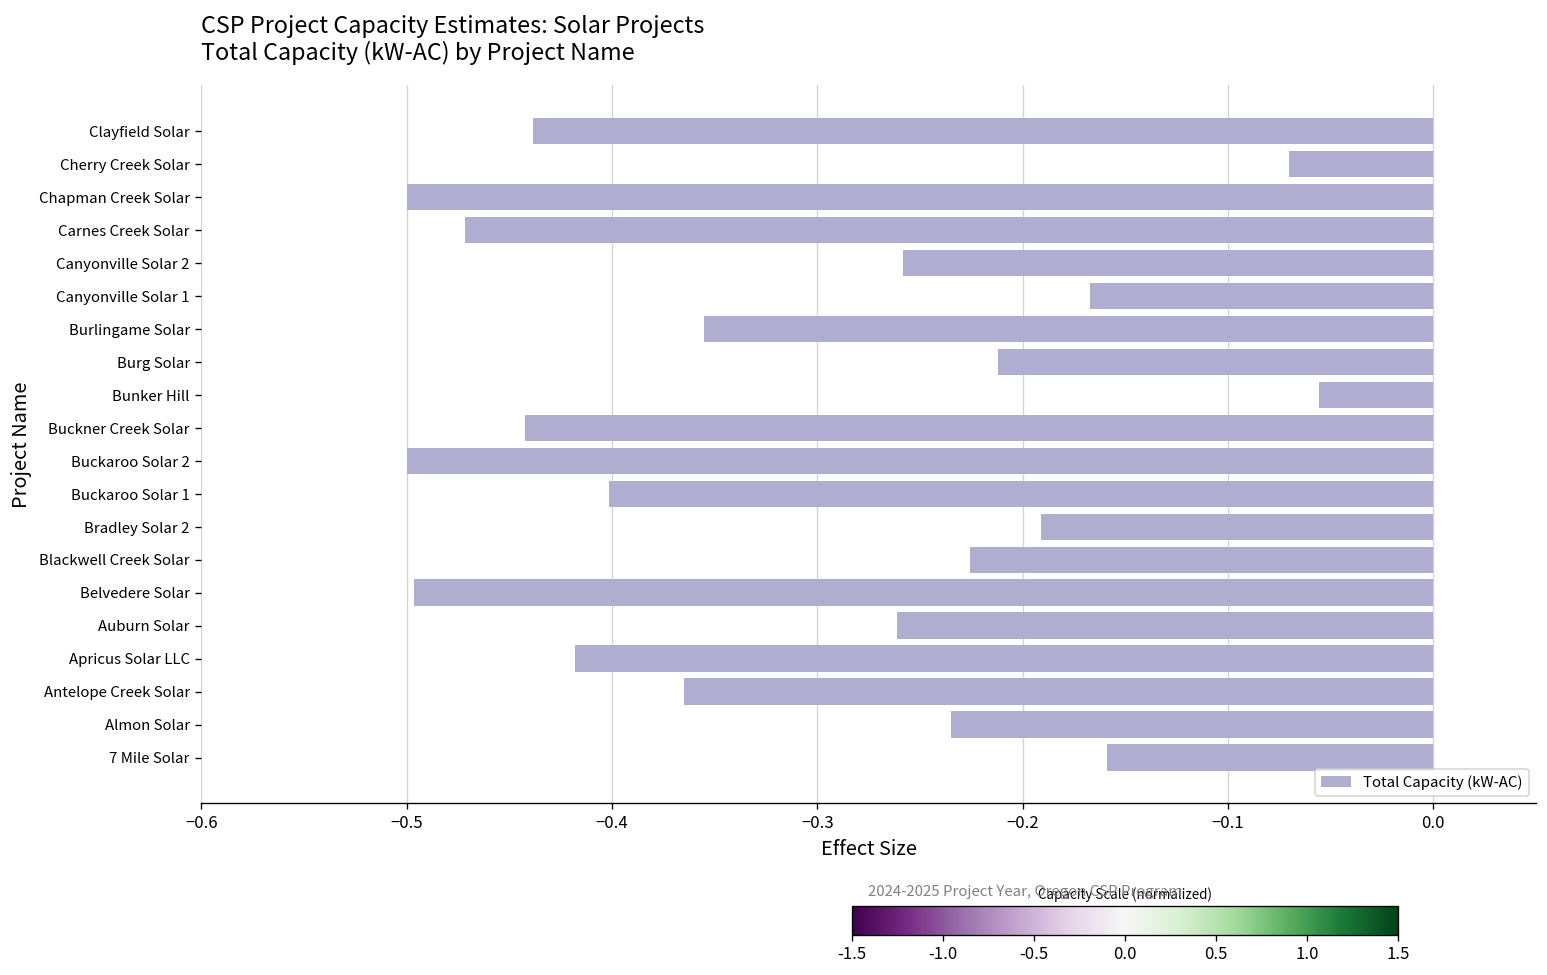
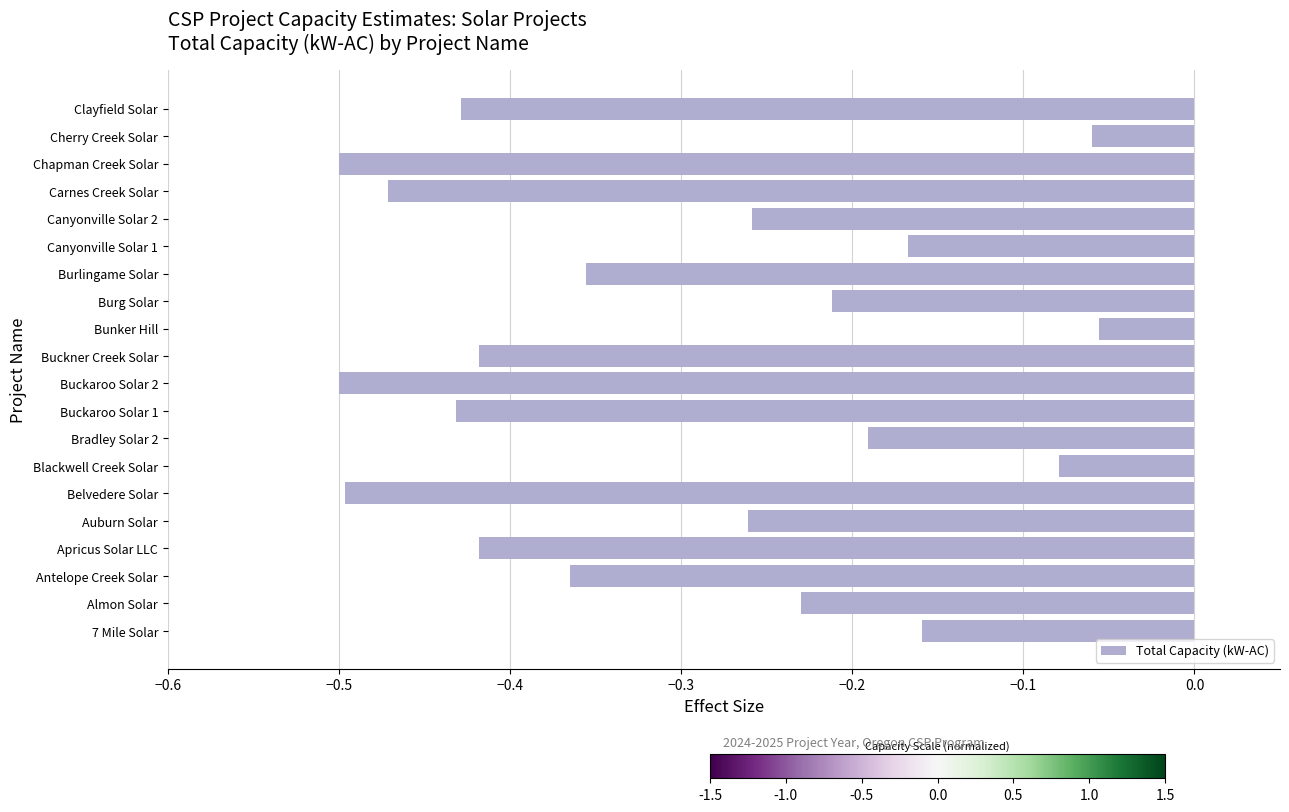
Clayfield Solar: -0.438 -> -0.429
Cherry Creek Solar: -0.070 -> -0.060
Buckner Creek Solar: -0.443 -> -0.418
Buckaroo Solar 1: -0.401 -> -0.432
Blackwell Creek Solar: -0.226 -> -0.079
Almon Solar: -0.235 -> -0.230
